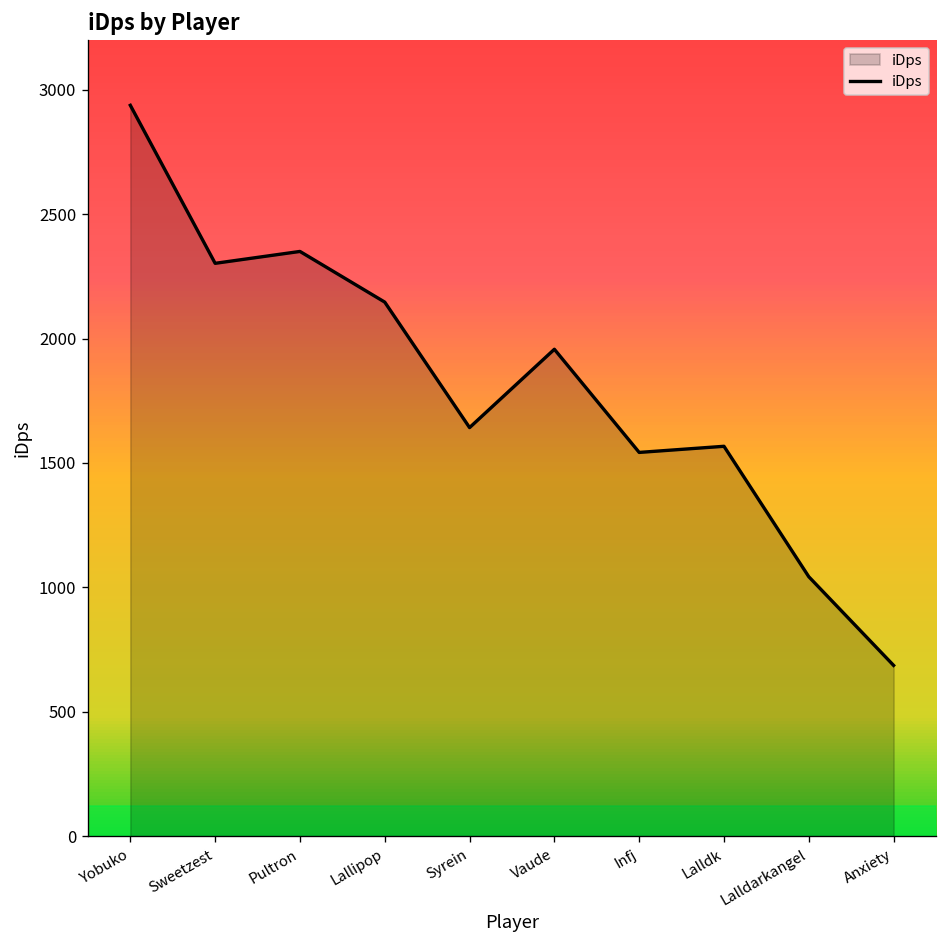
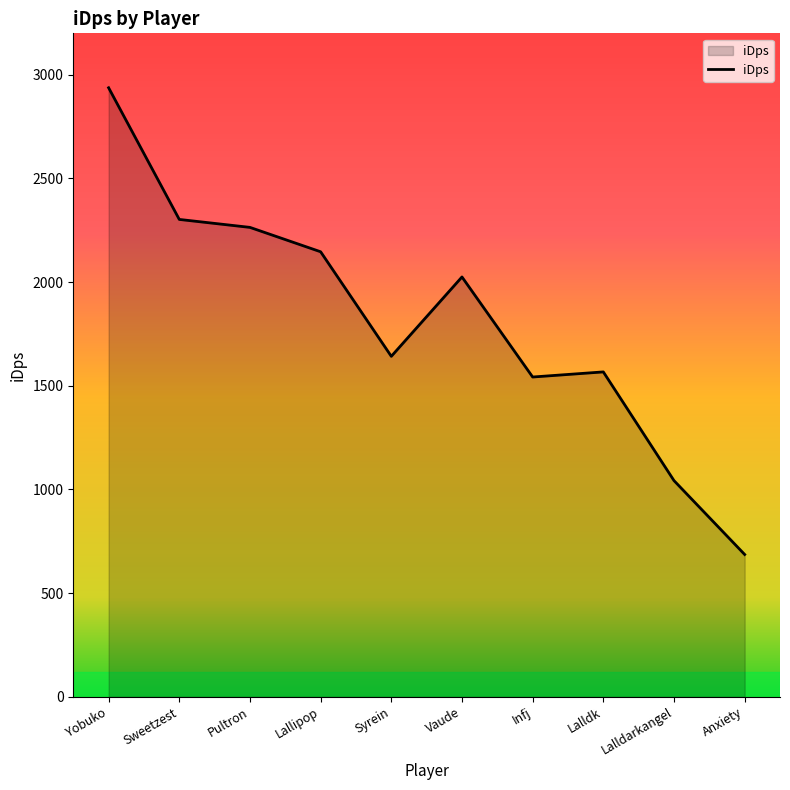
Pultron: 2350 -> 2260
Vaude: 1960 -> 2030
